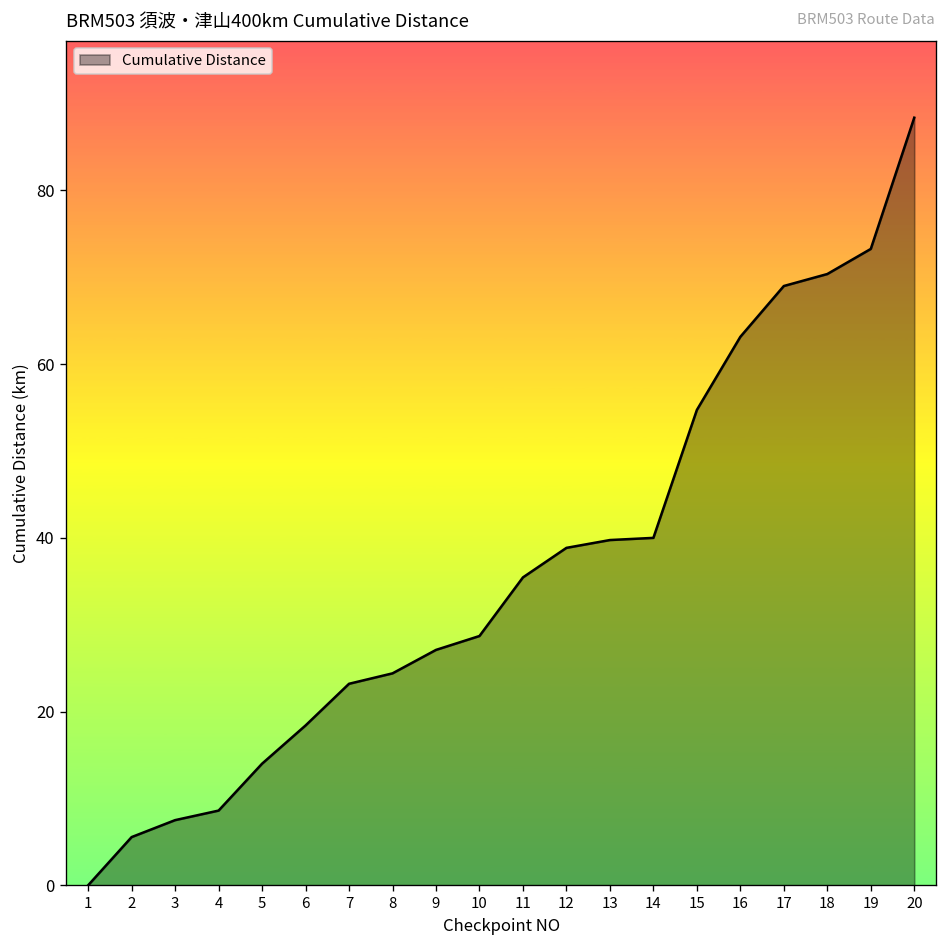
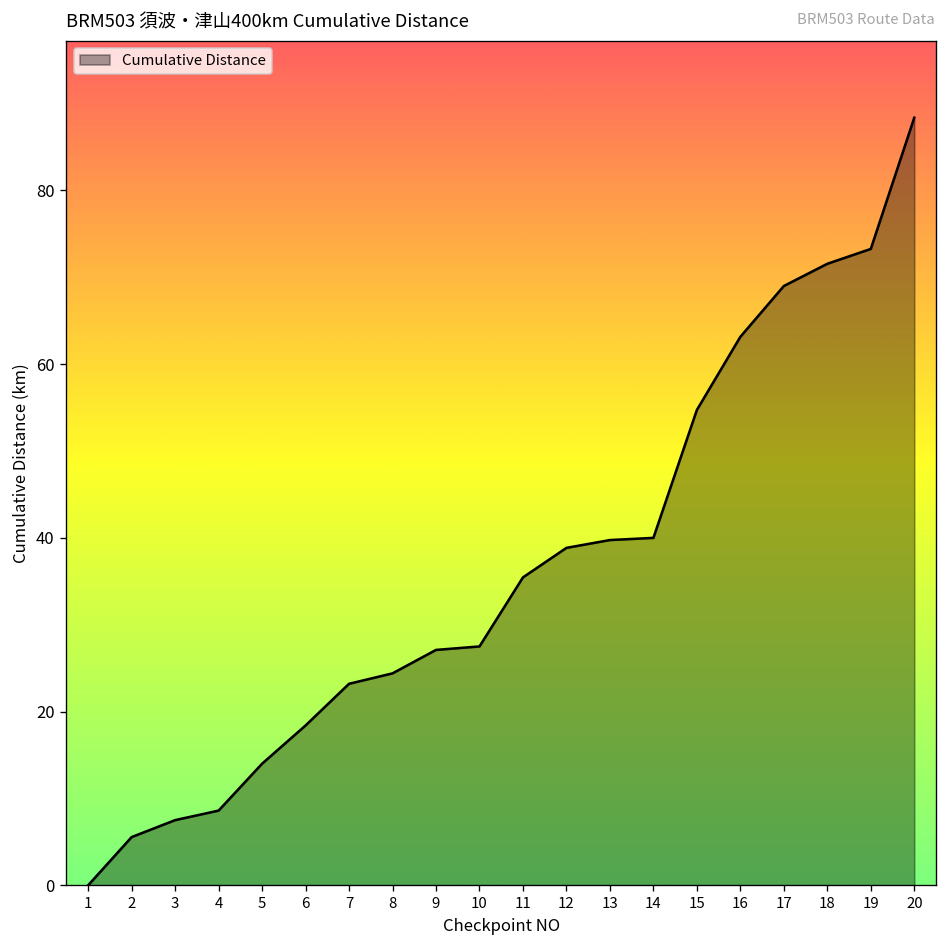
10: 29 -> 28
18: 70 -> 72
